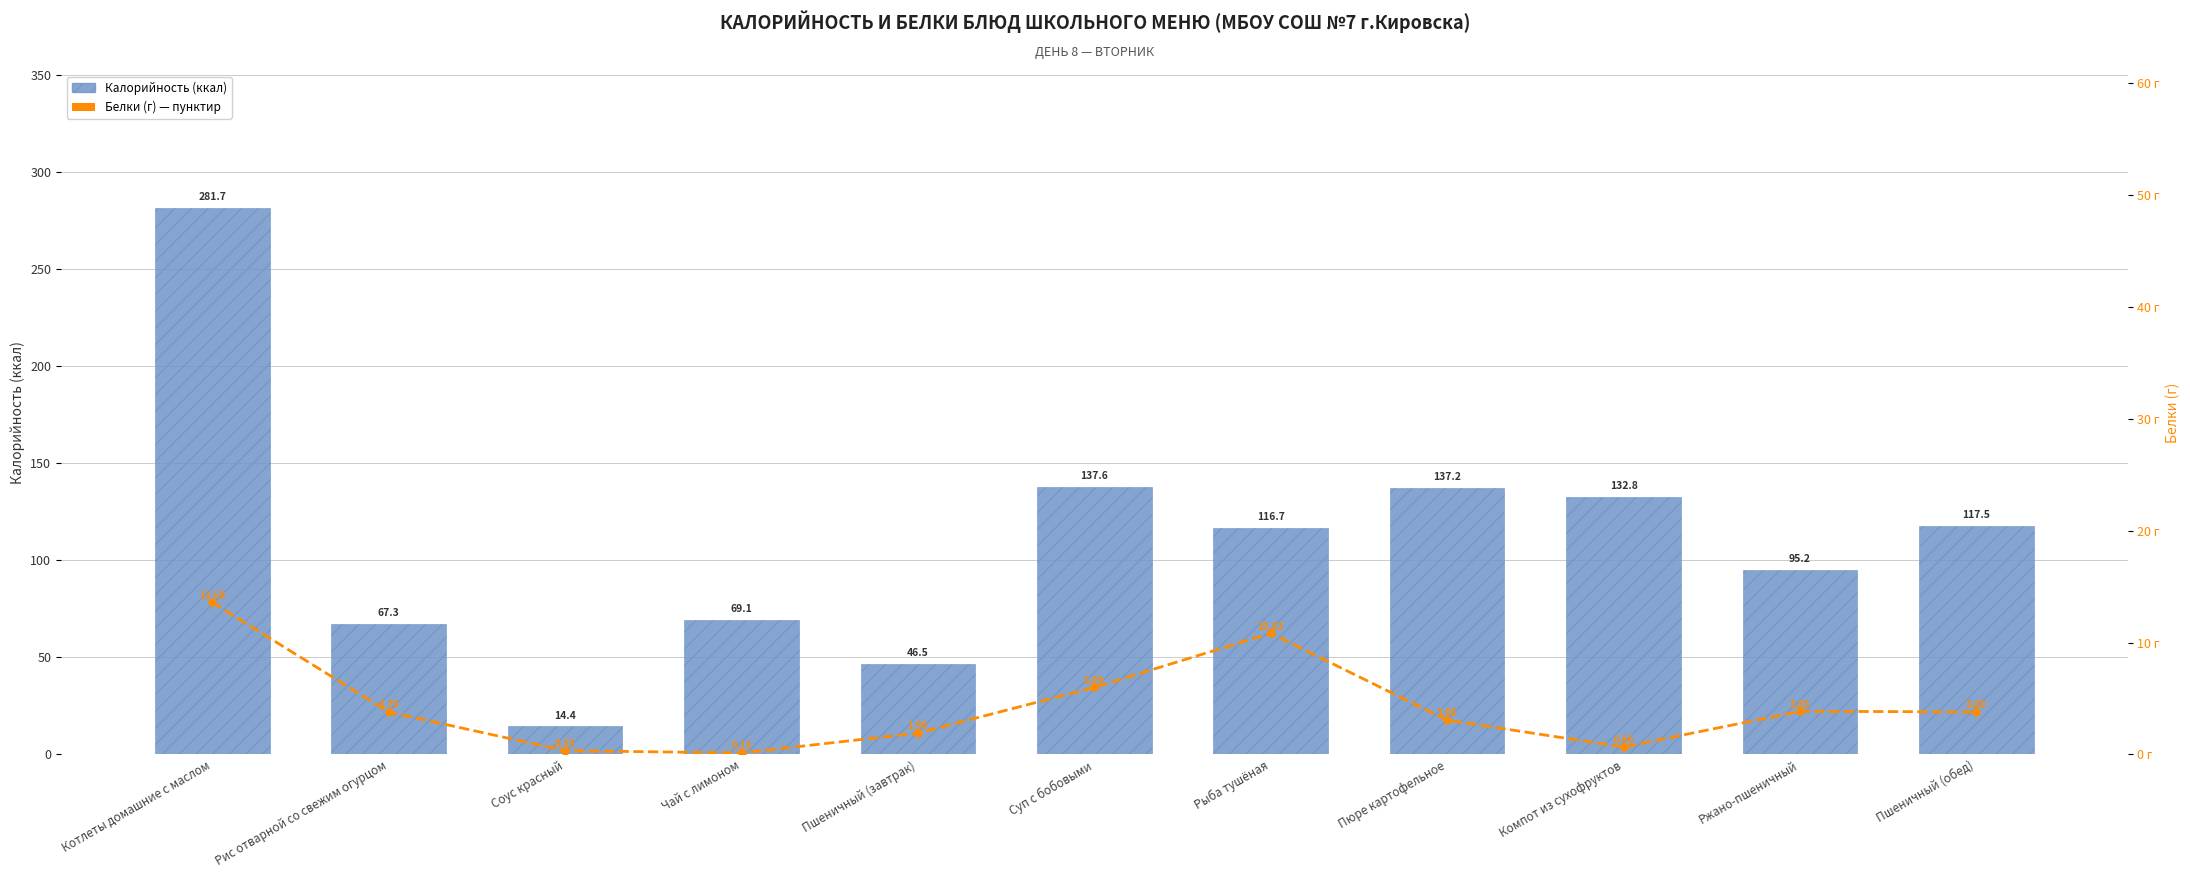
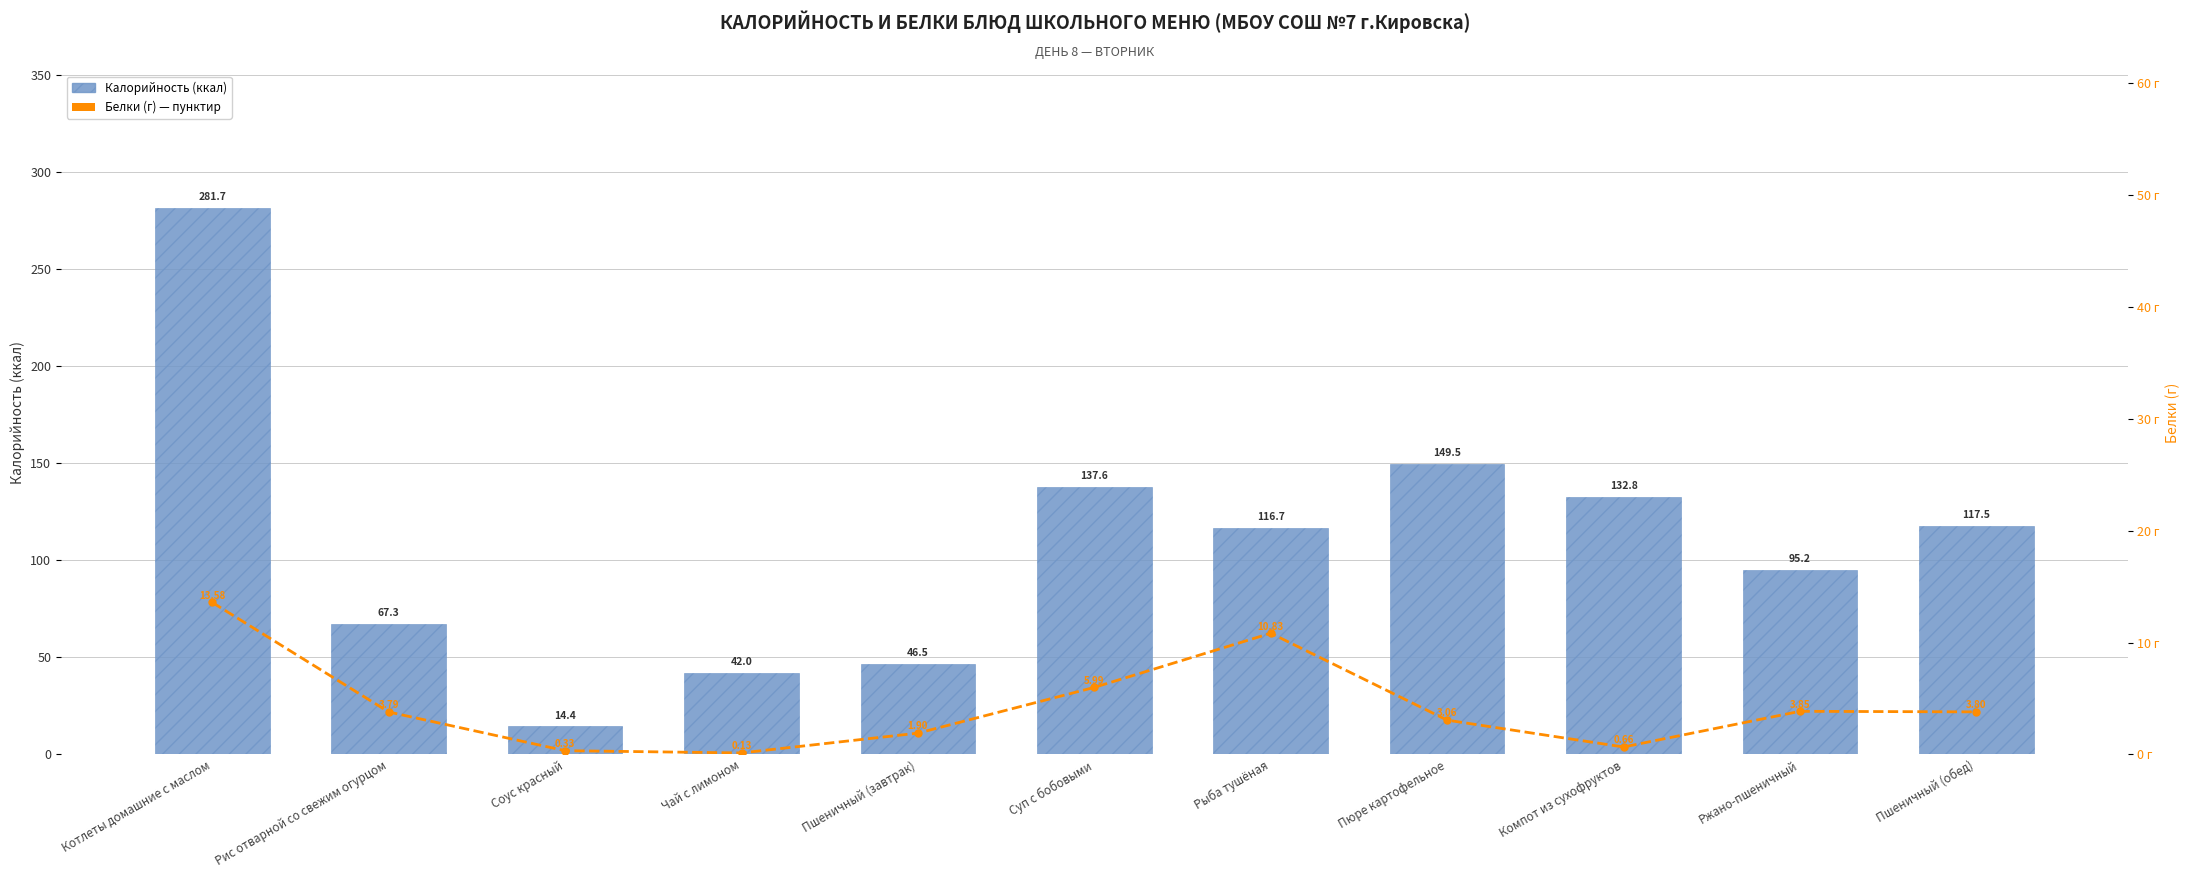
Калорийность (ккал), Чай с лимоном: 69.1 -> 42.0
Калорийность (ккал), Пюре картофельное: 137.2 -> 149.5
